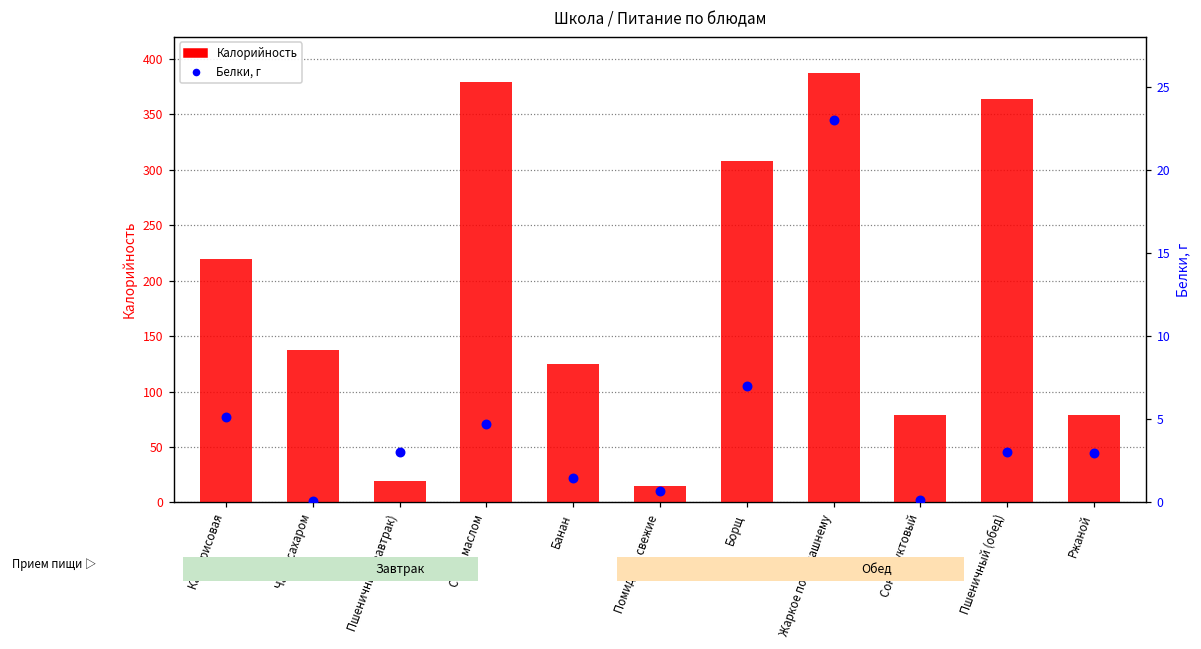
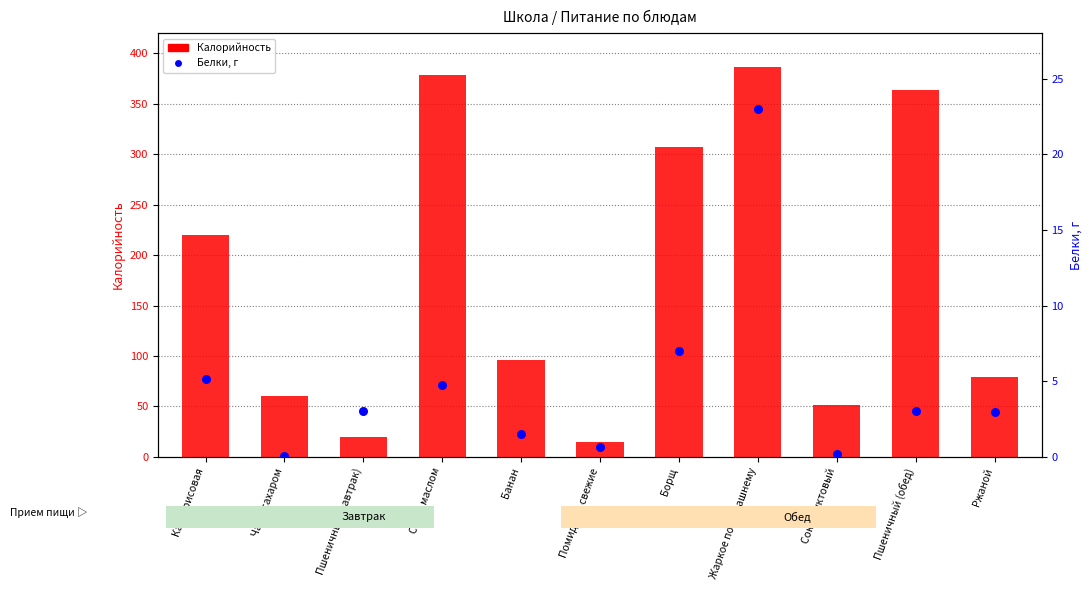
Калорийность, Чай с сахаром: 138 -> 60
Калорийность, Банан: 125 -> 96
Калорийность, Сок фруктовый: 79 -> 51
